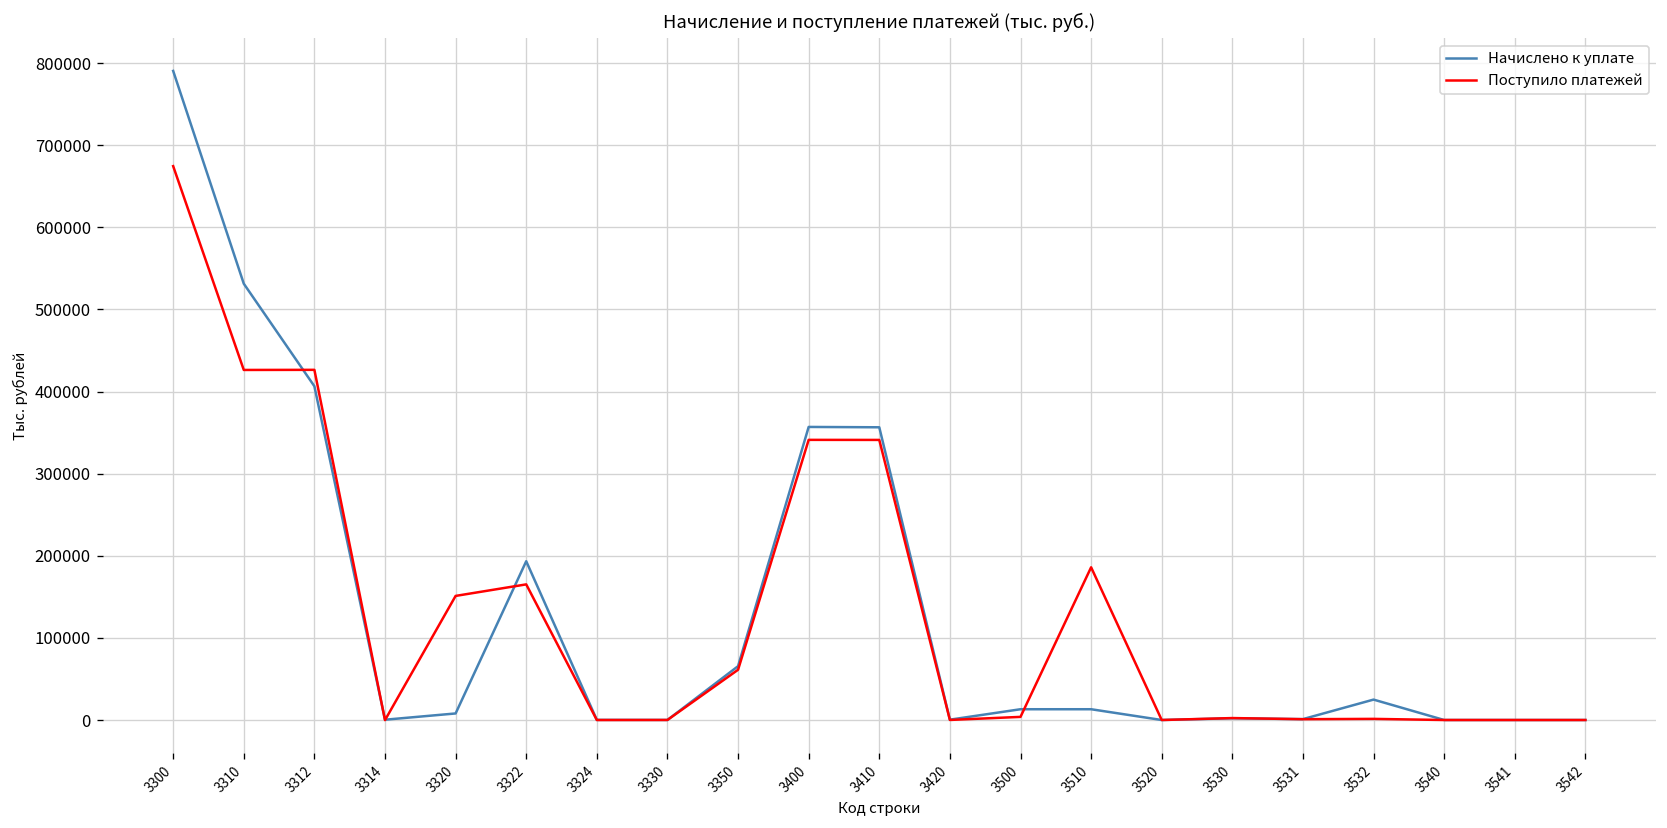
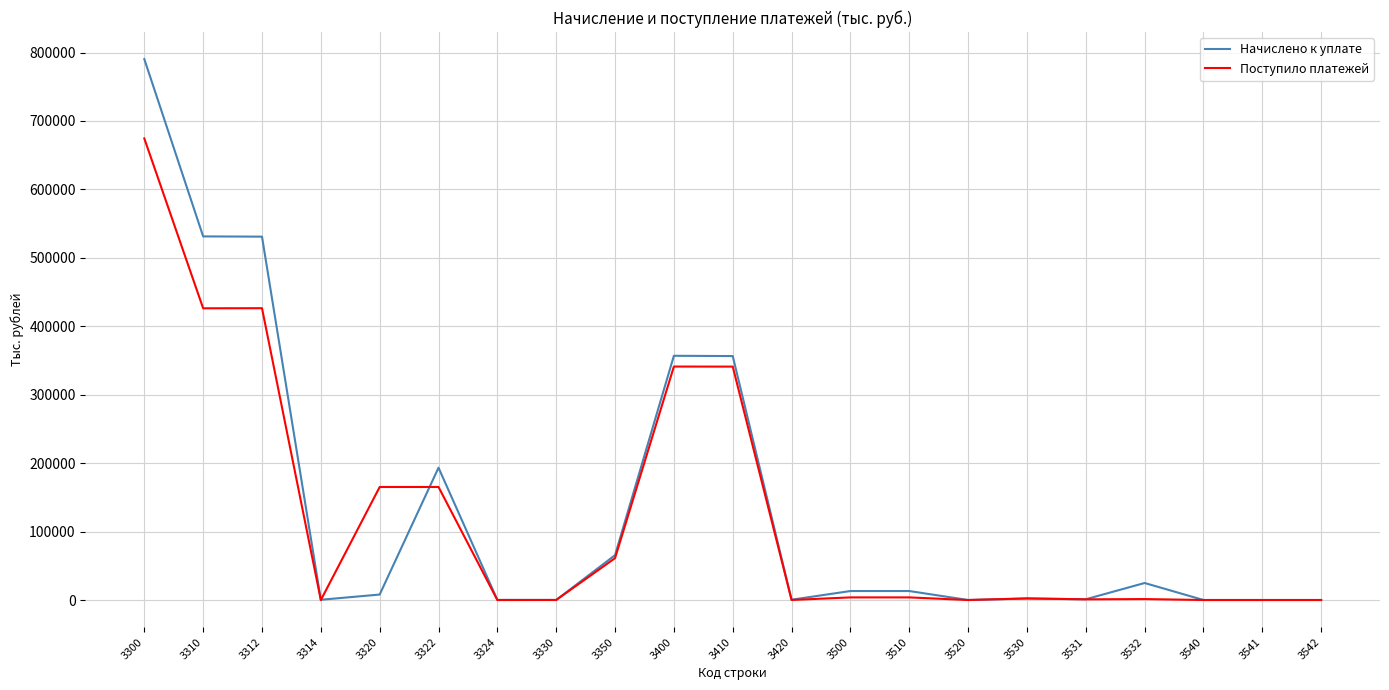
Начислено к уплате, 3312: 410000 -> 530000
Поступило платежей, 3320: 150000 -> 170000
Поступило платежей, 3510: 190000 -> 0
